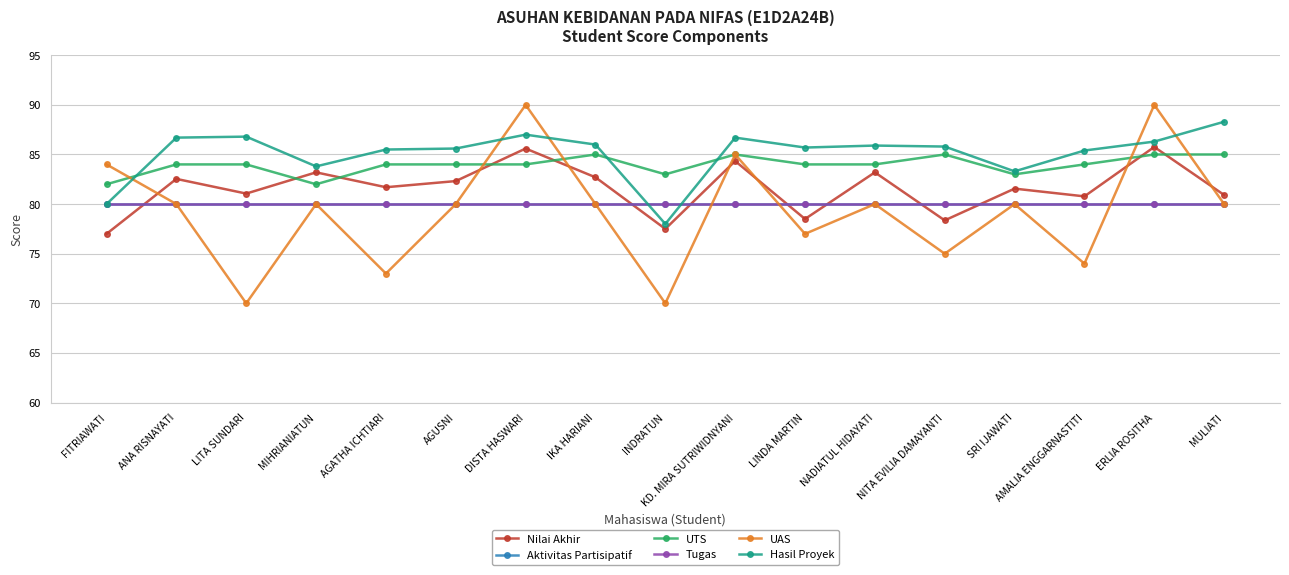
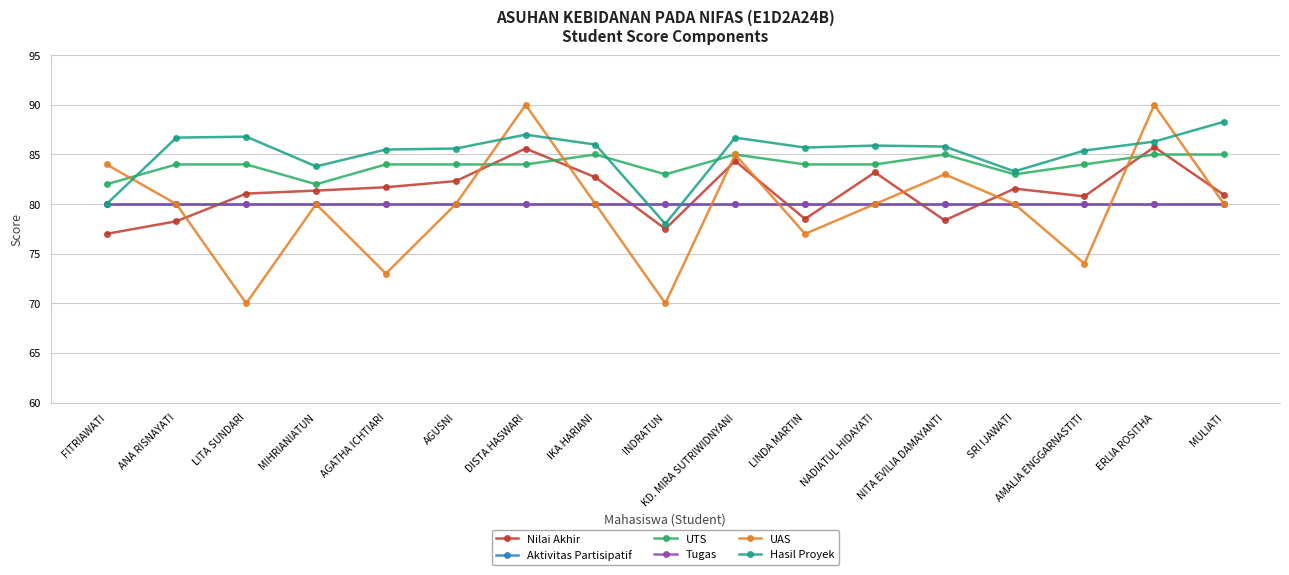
Nilai Akhir, ANA RISNAYATI: 83 -> 78
Nilai Akhir, MIHRIANIATUN: 83 -> 81
UAS, NITA EVILIA DAMAYANTI: 75 -> 83
